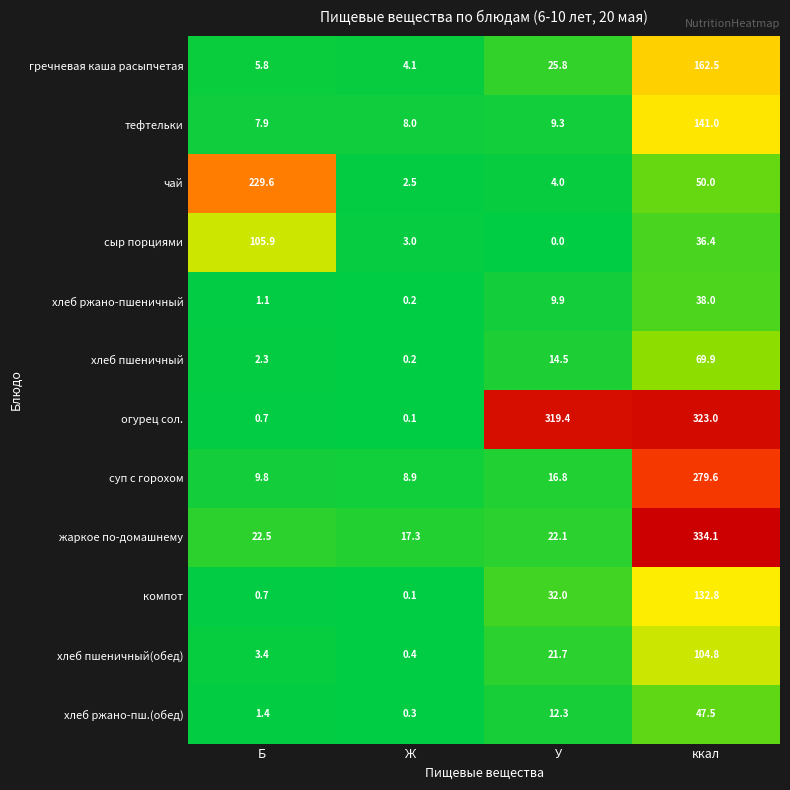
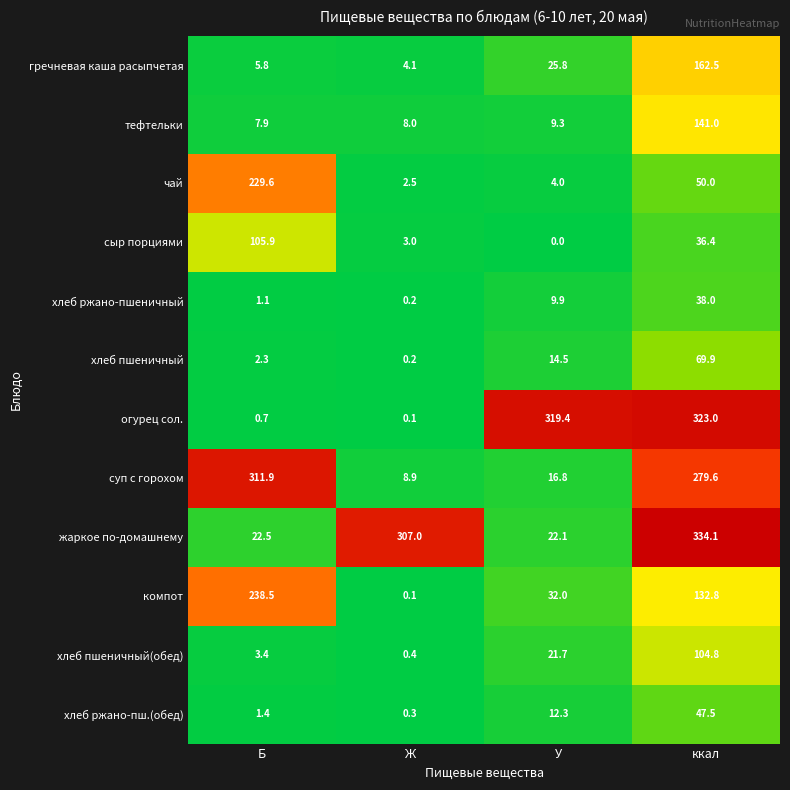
суп с горохом, Б: 9.8 -> 311.9
жаркое по-домашнему, Ж: 17.3 -> 307.0
компот, Б: 0.7 -> 238.5
